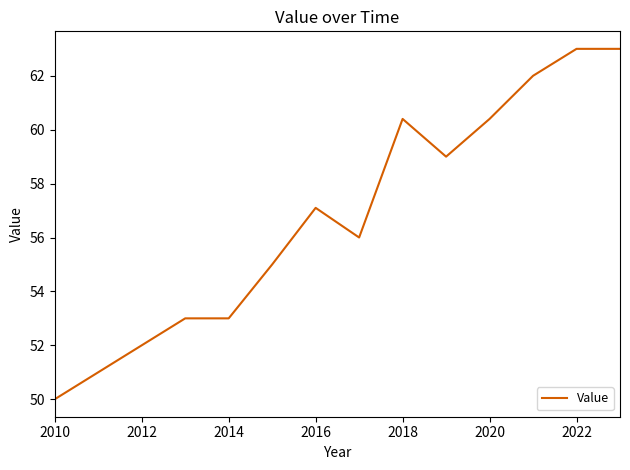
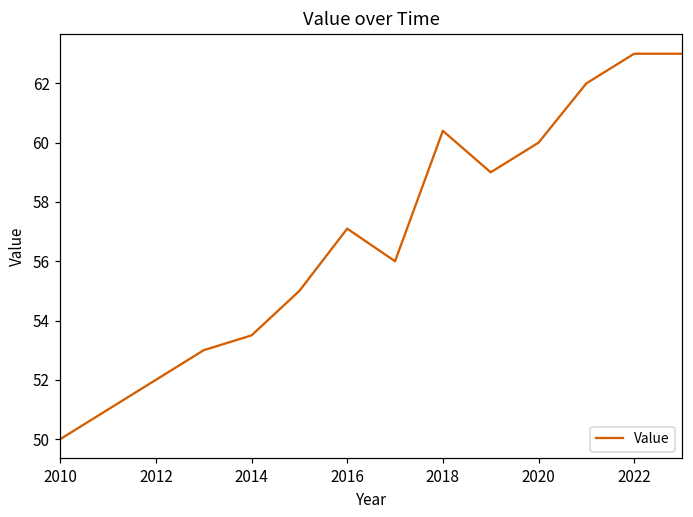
2014: 53.0 -> 53.5
2020: 60.4 -> 60.0
